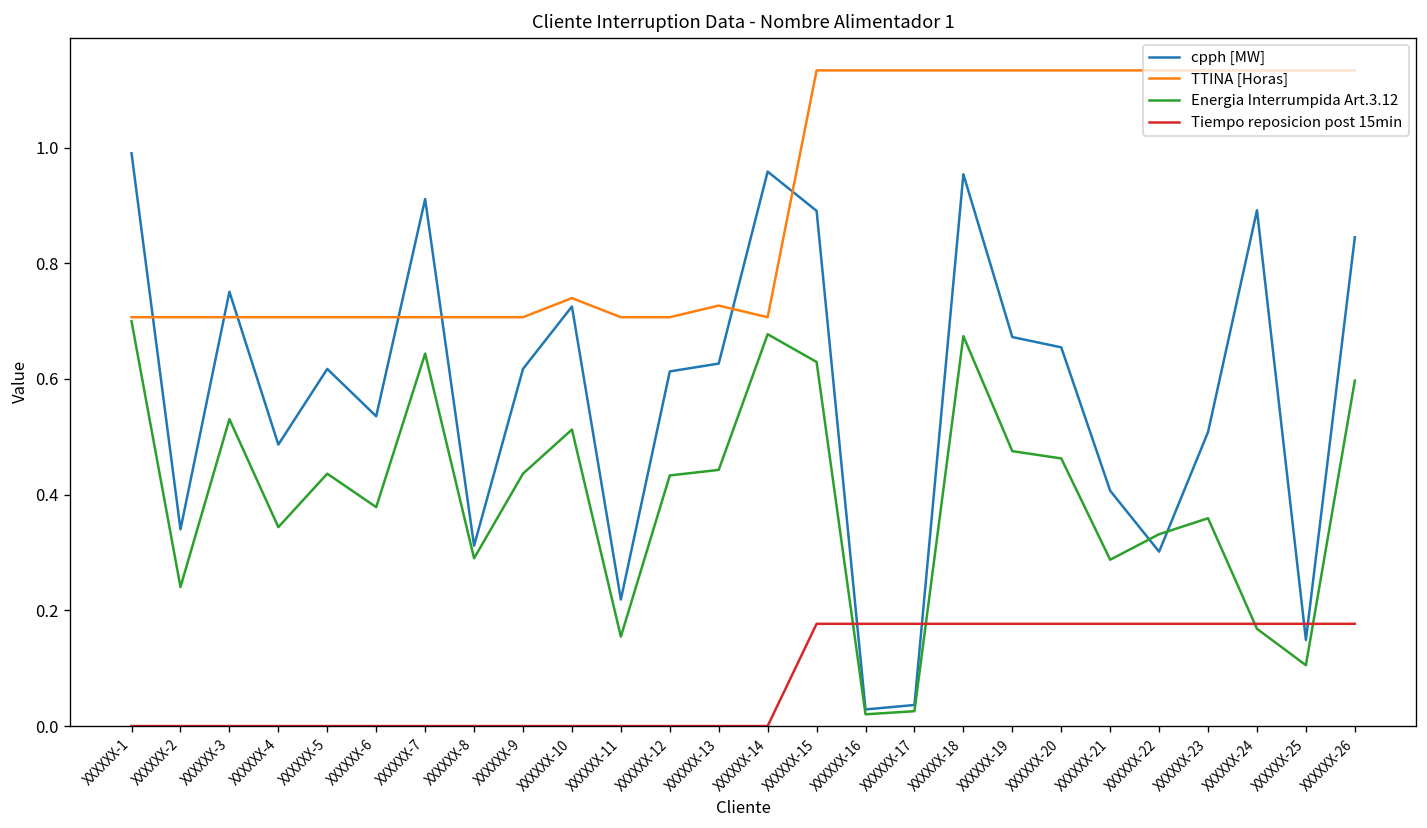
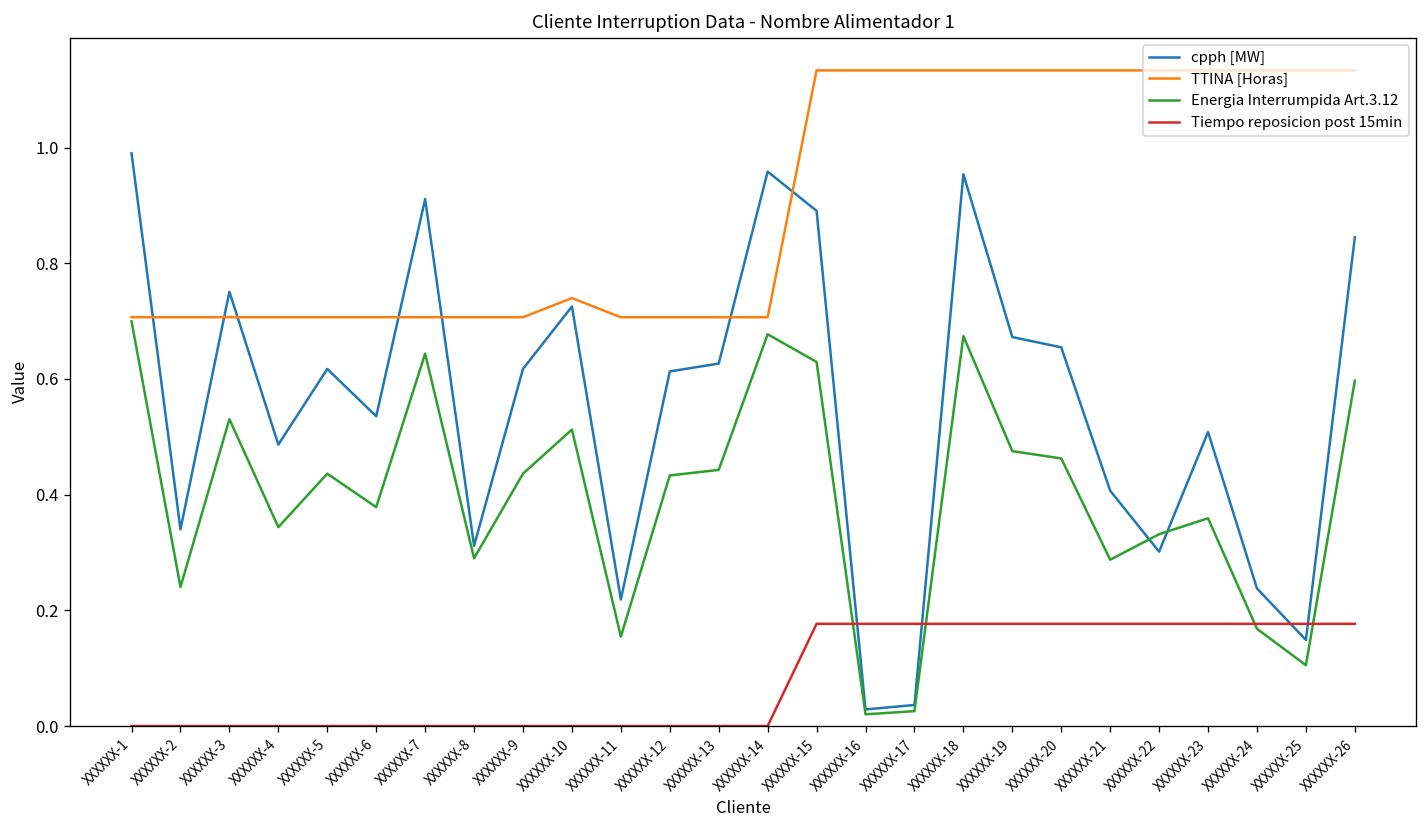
TTINA [Horas], XXXXXX-13: 0.73 -> 0.71
cpph [MW], XXXXXX-24: 0.89 -> 0.24
